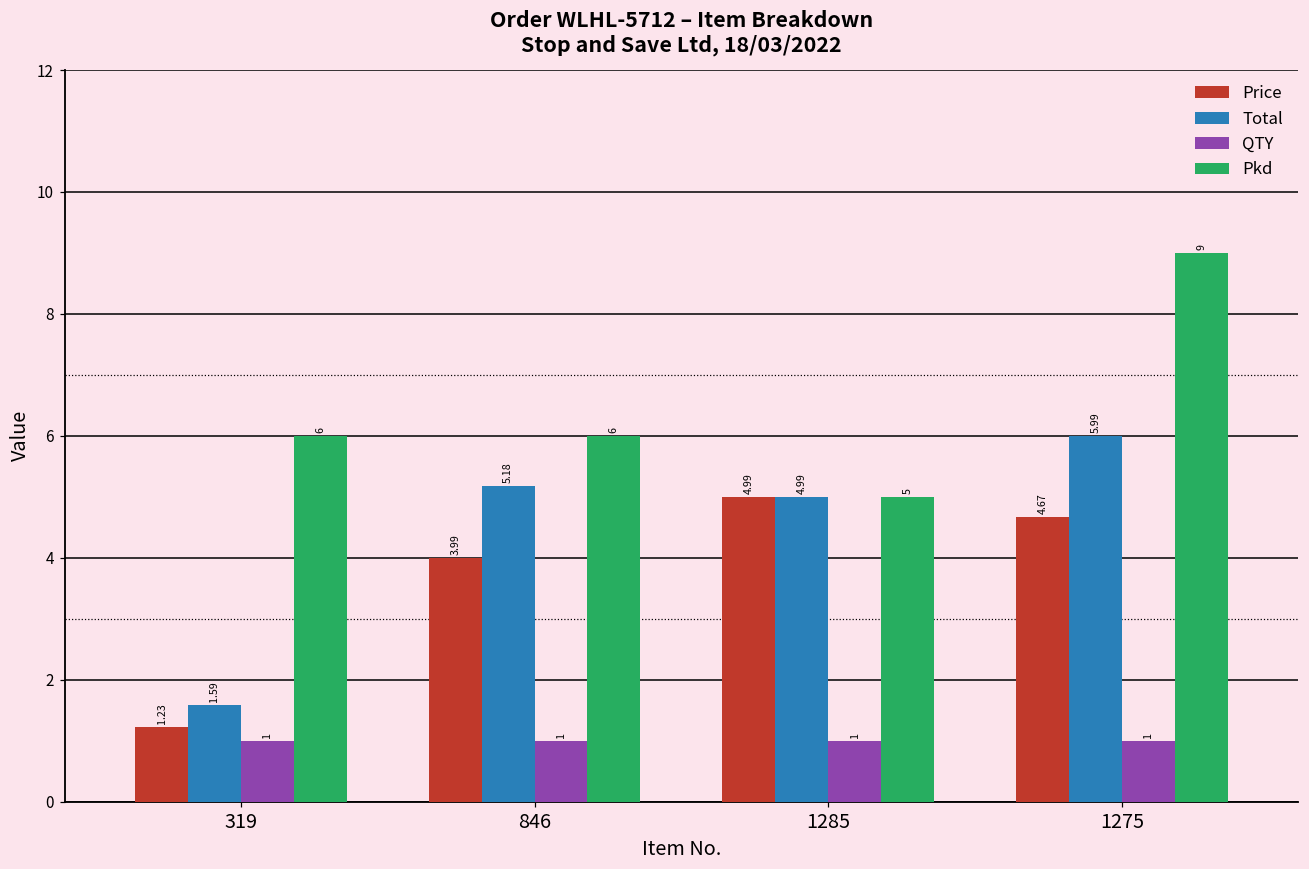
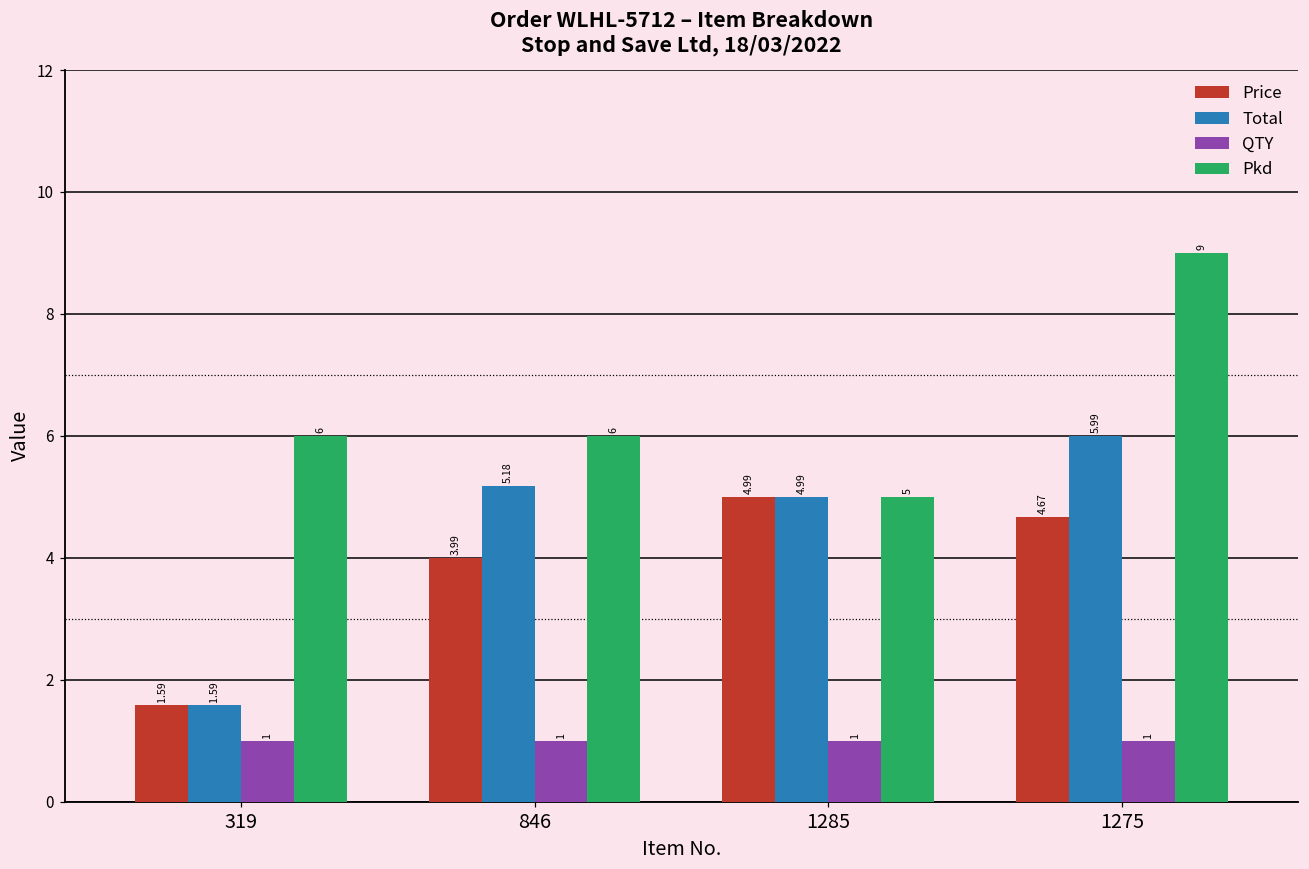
Price, 319: 1.23 -> 1.59
